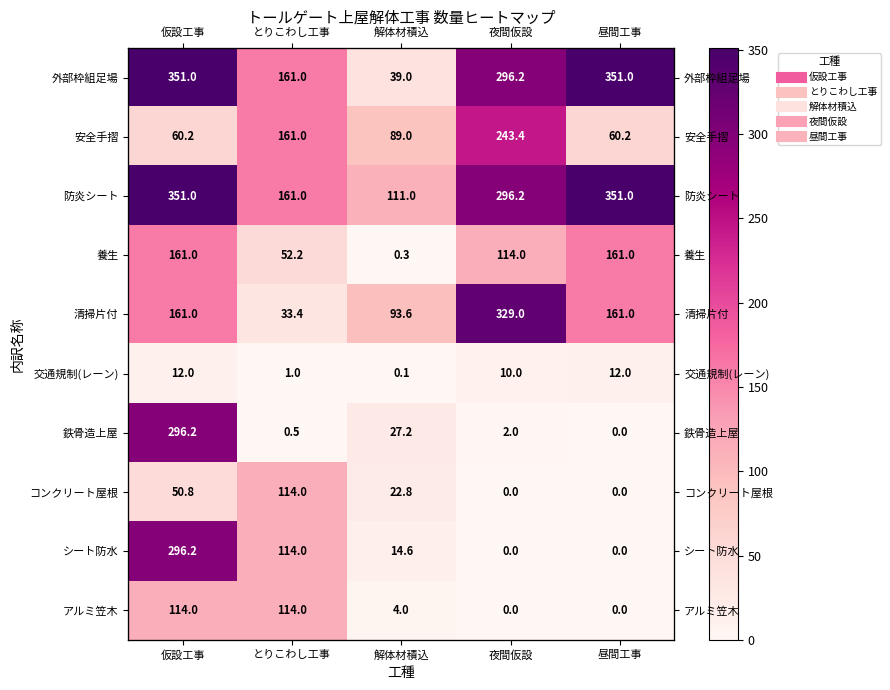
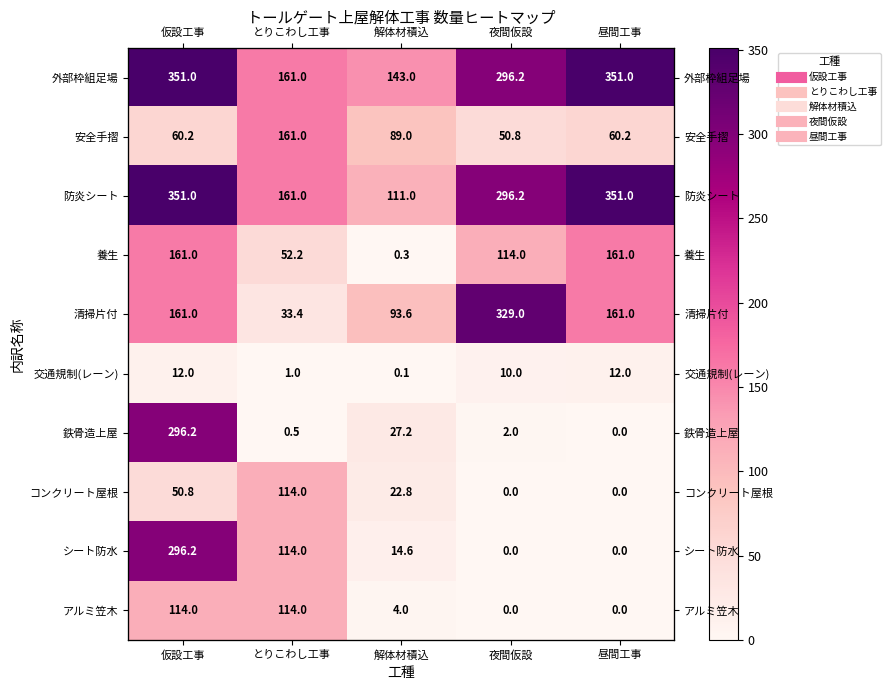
外部枠組足場, 解体材積込: 39.0 -> 143.0
安全手摺, 夜間仮設: 243.4 -> 50.8
